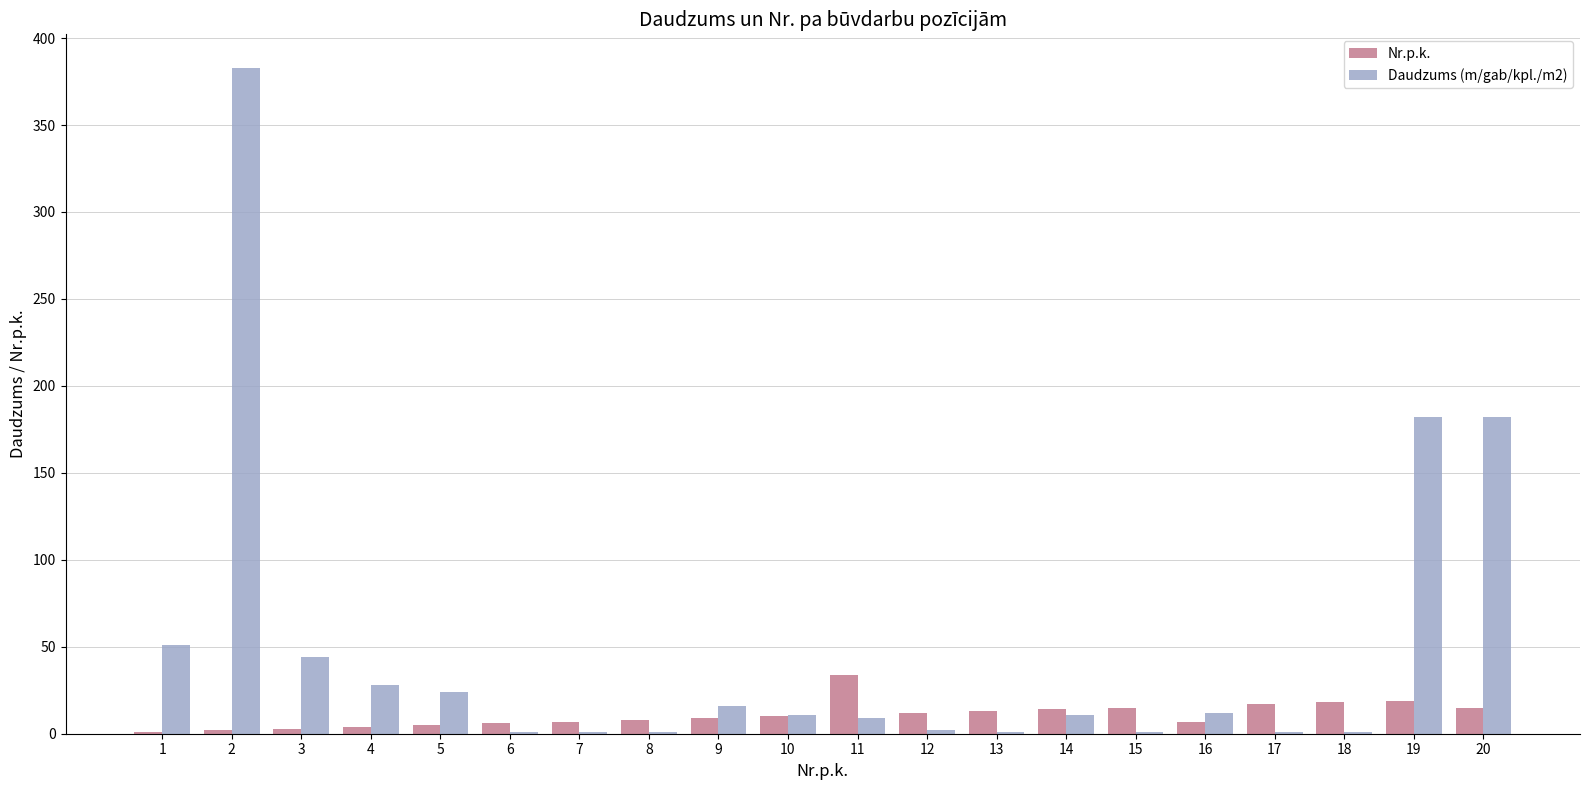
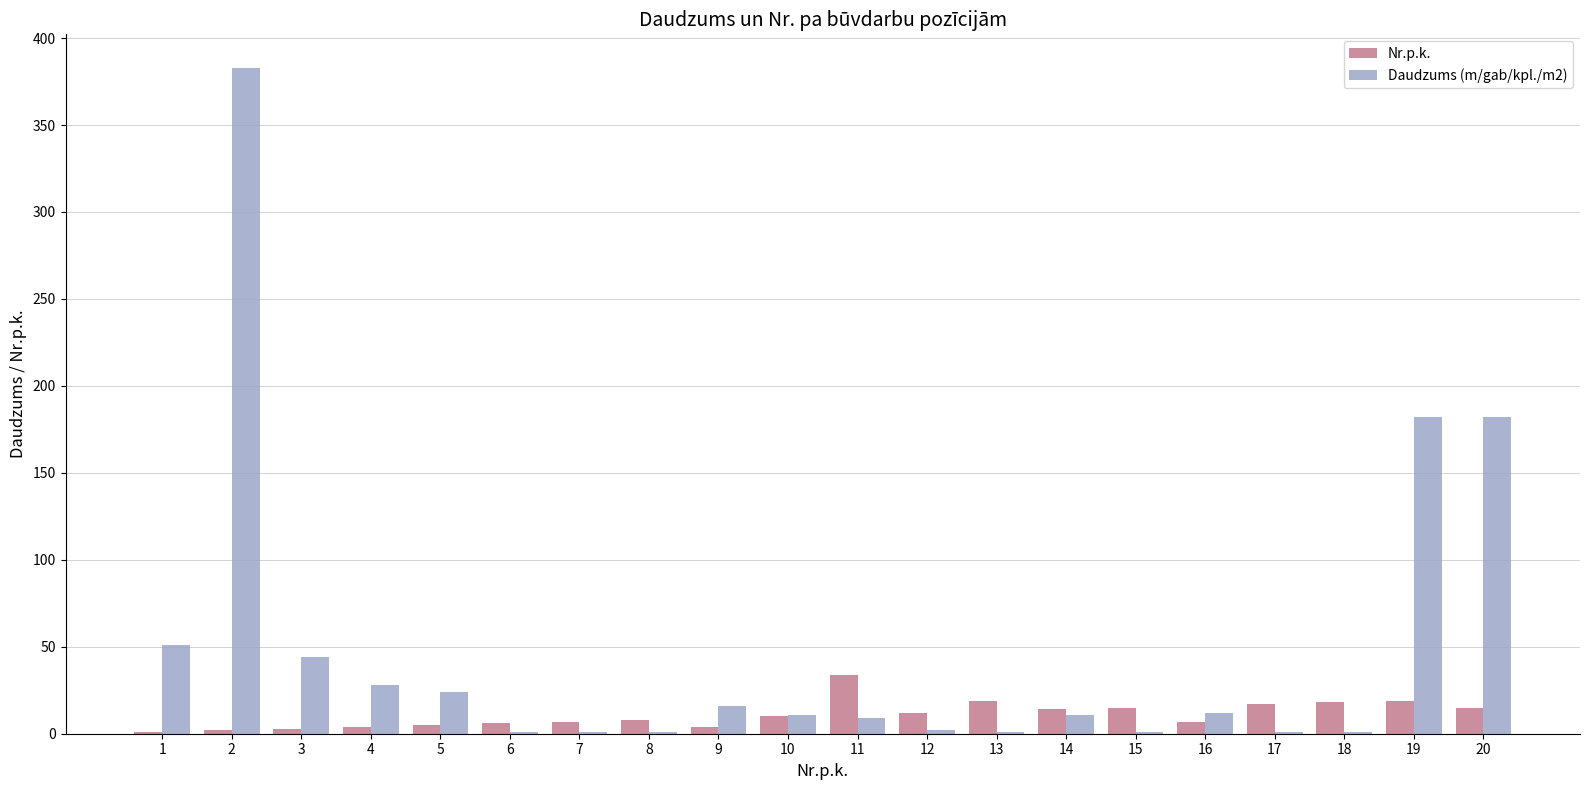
Nr.p.k., 9: 9 -> 4
Nr.p.k., 13: 13 -> 19
